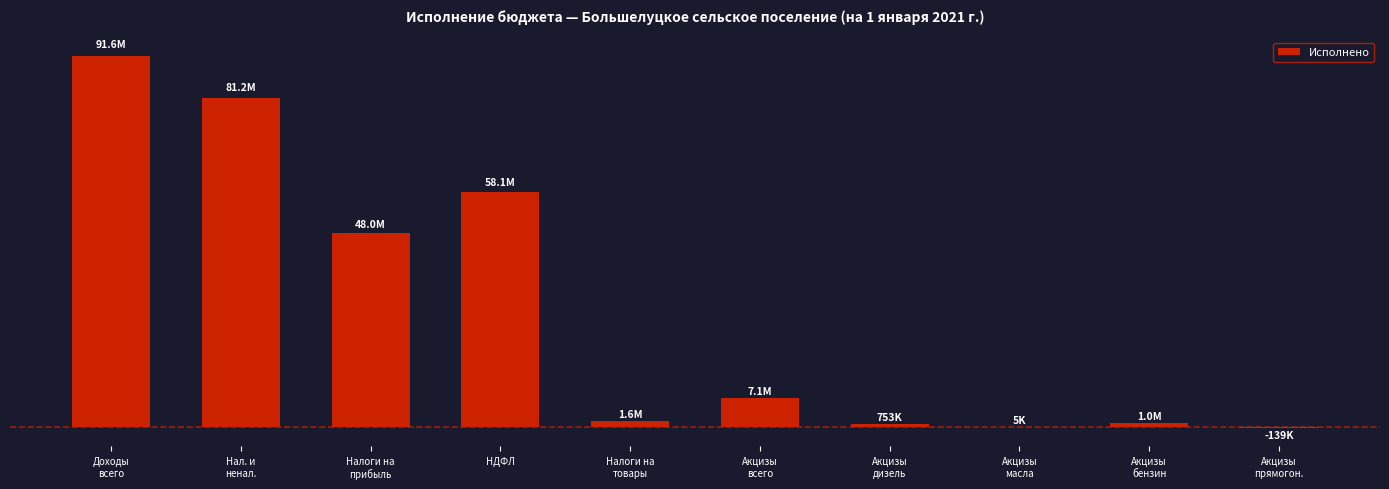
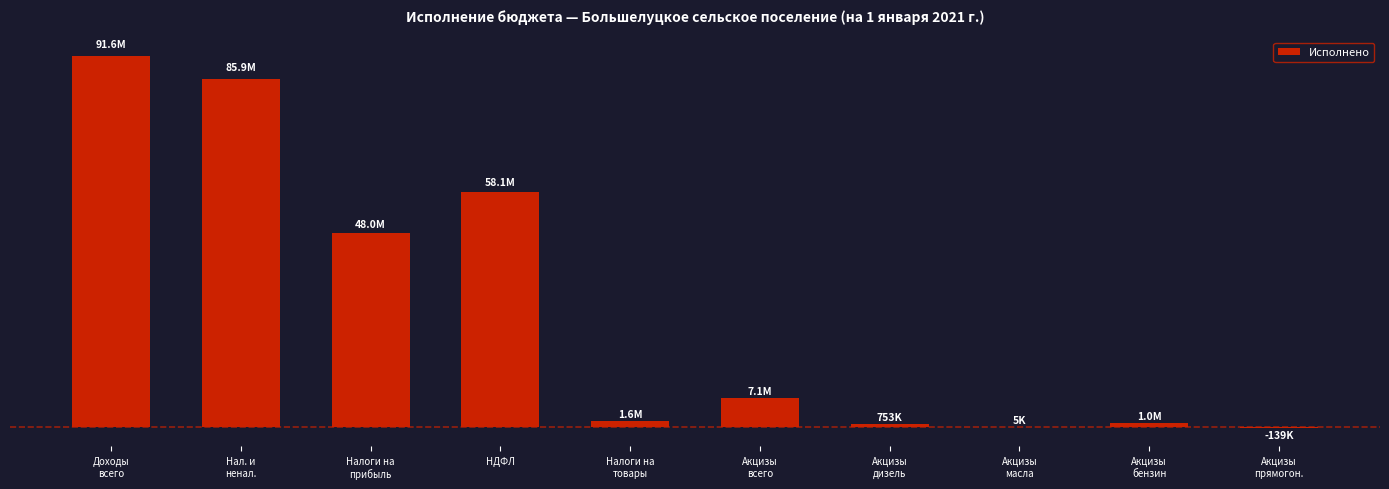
Нал. и ненал.: 81.2M -> 85.9M
